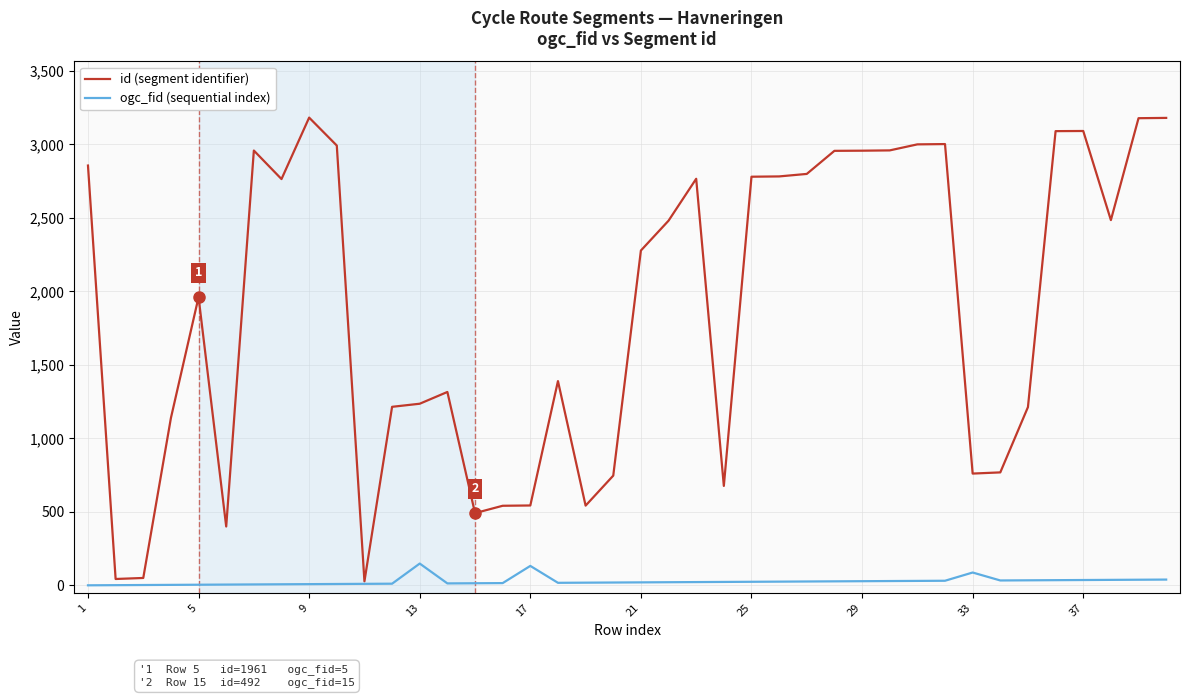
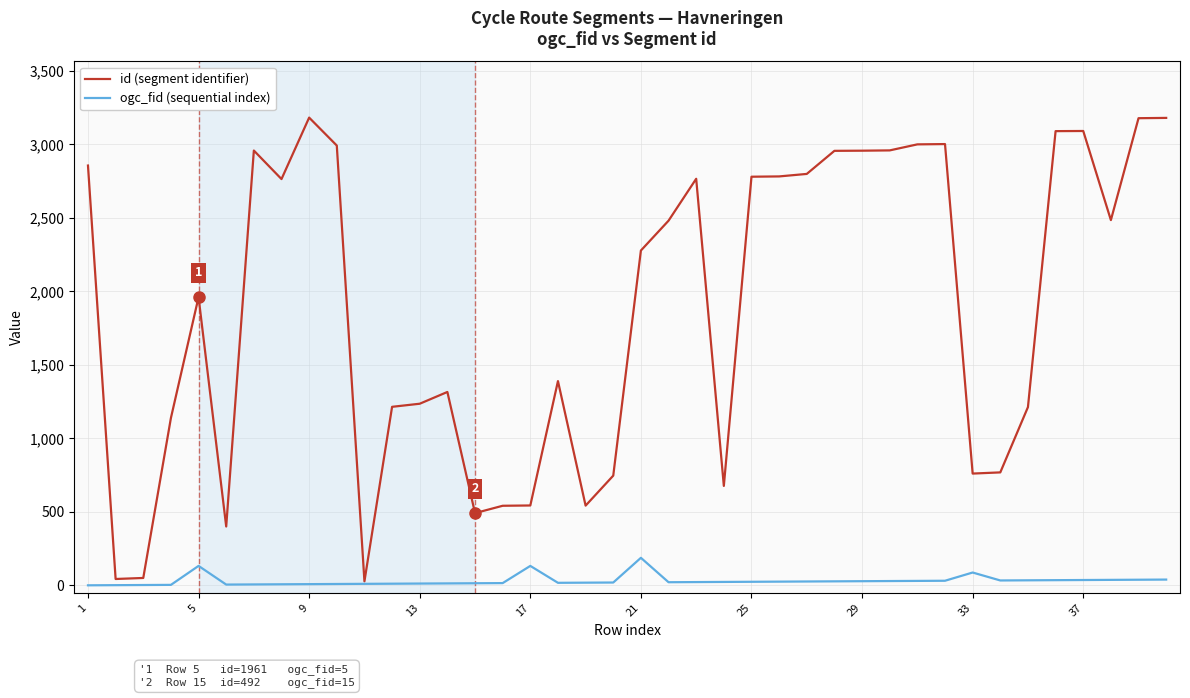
ogc_fid (sequential index), 5: 10 -> 130
ogc_fid (sequential index), 13: 150 -> 10
ogc_fid (sequential index), 21: 20 -> 190
